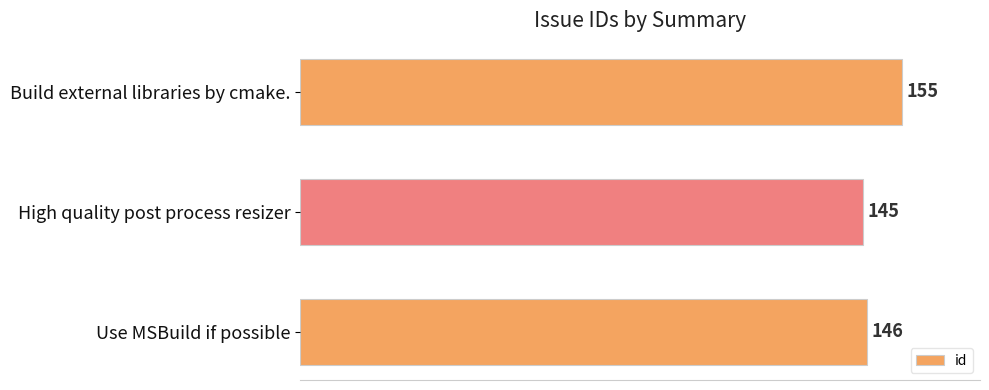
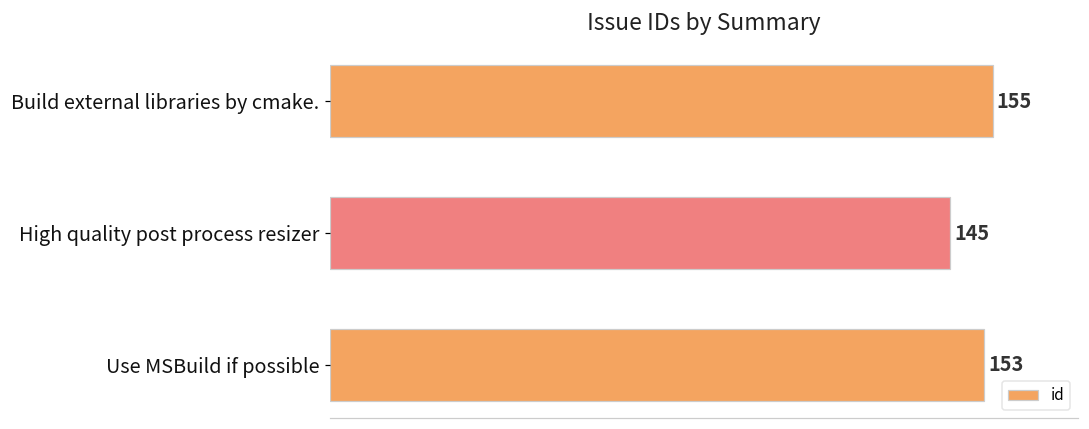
Use MSBuild if possible: 146 -> 153
